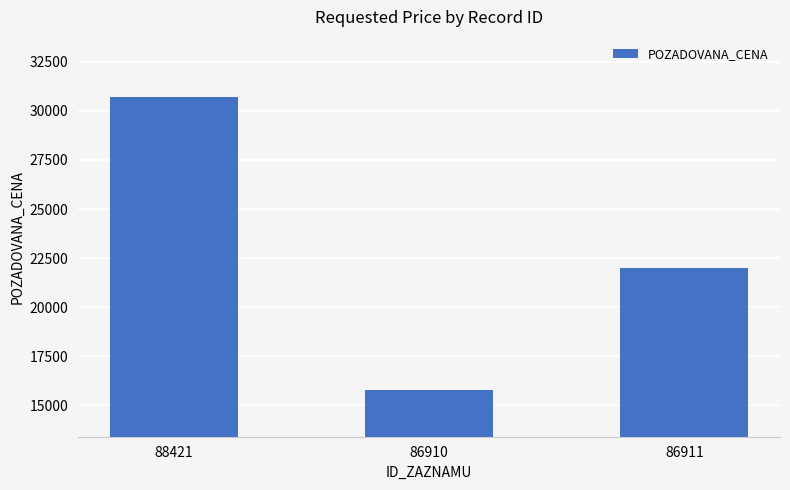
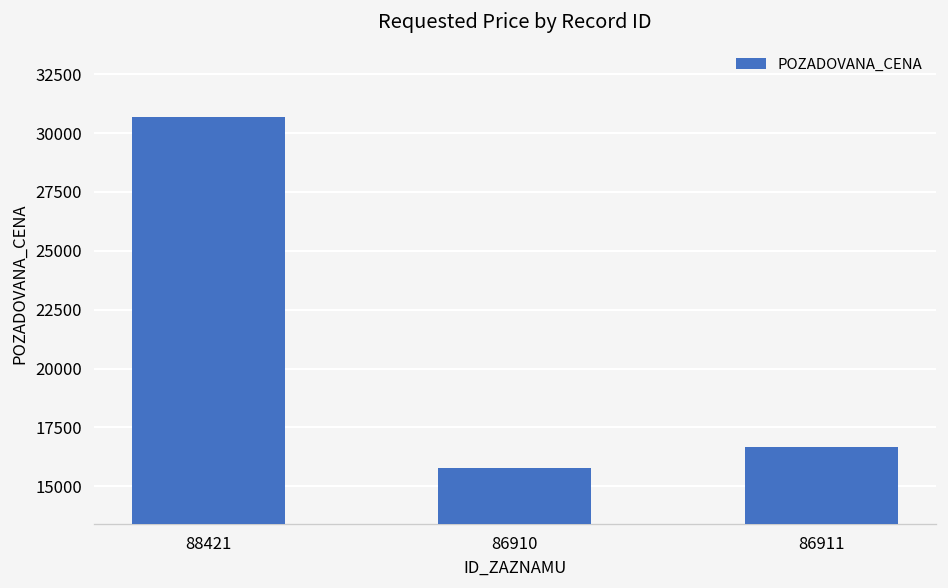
86911: 22000 -> 16700
